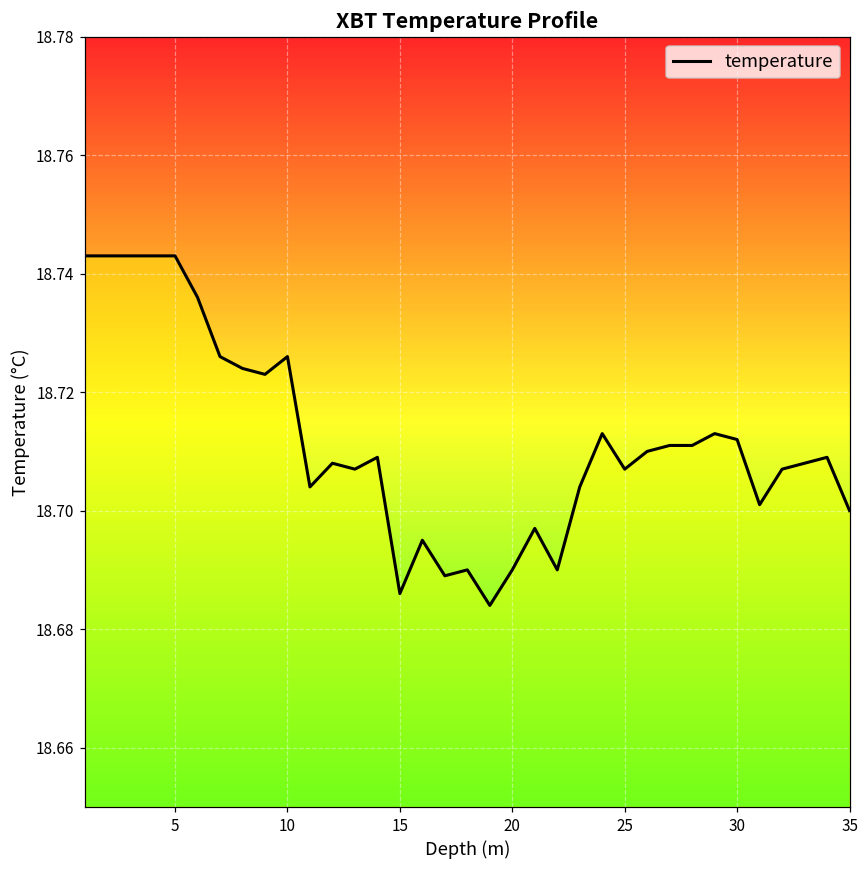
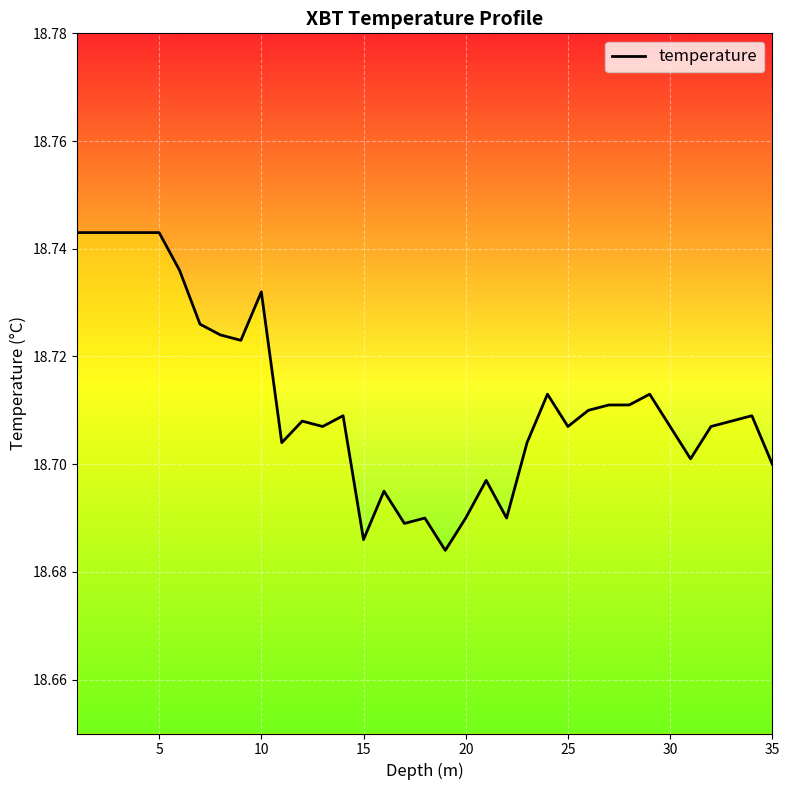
10: 18.726 -> 18.732
30: 18.712 -> 18.707
